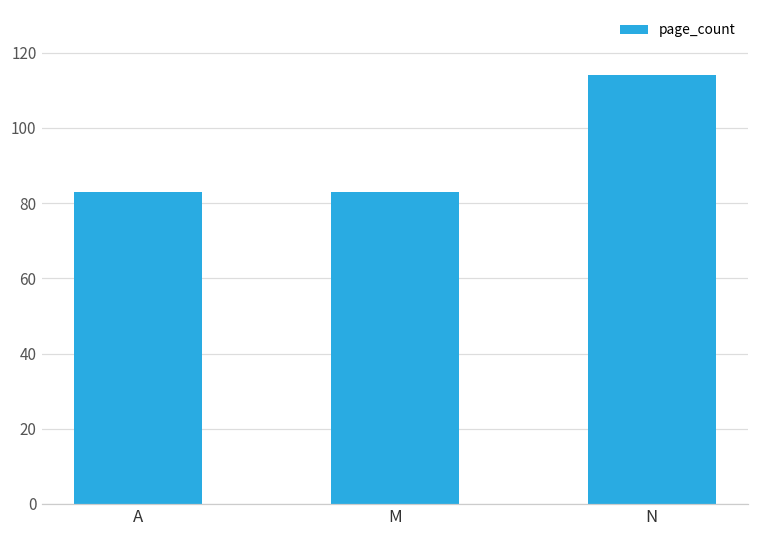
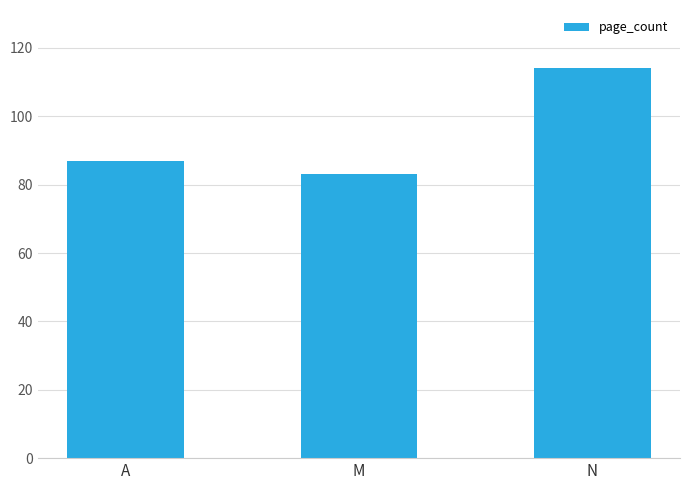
A: 83 -> 87
